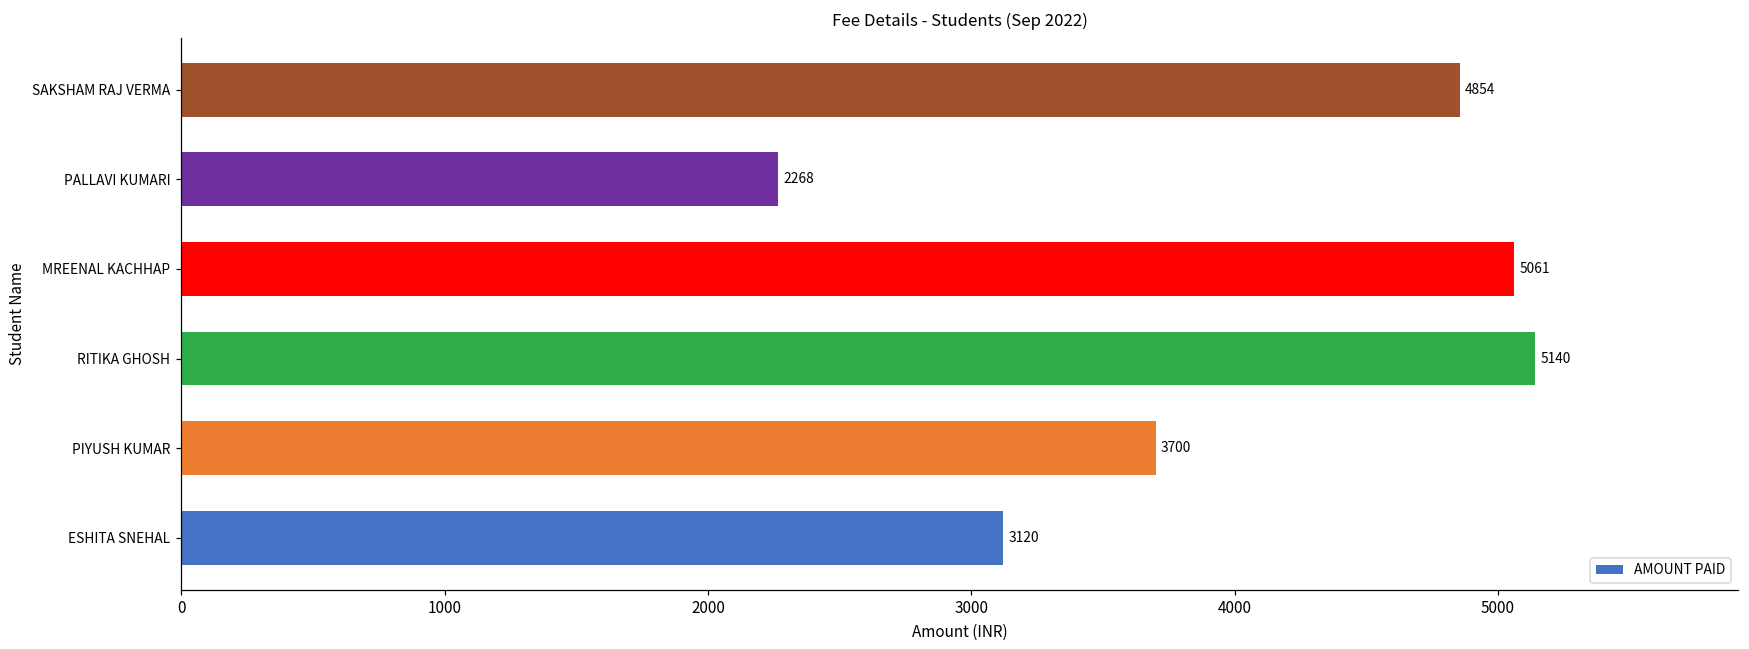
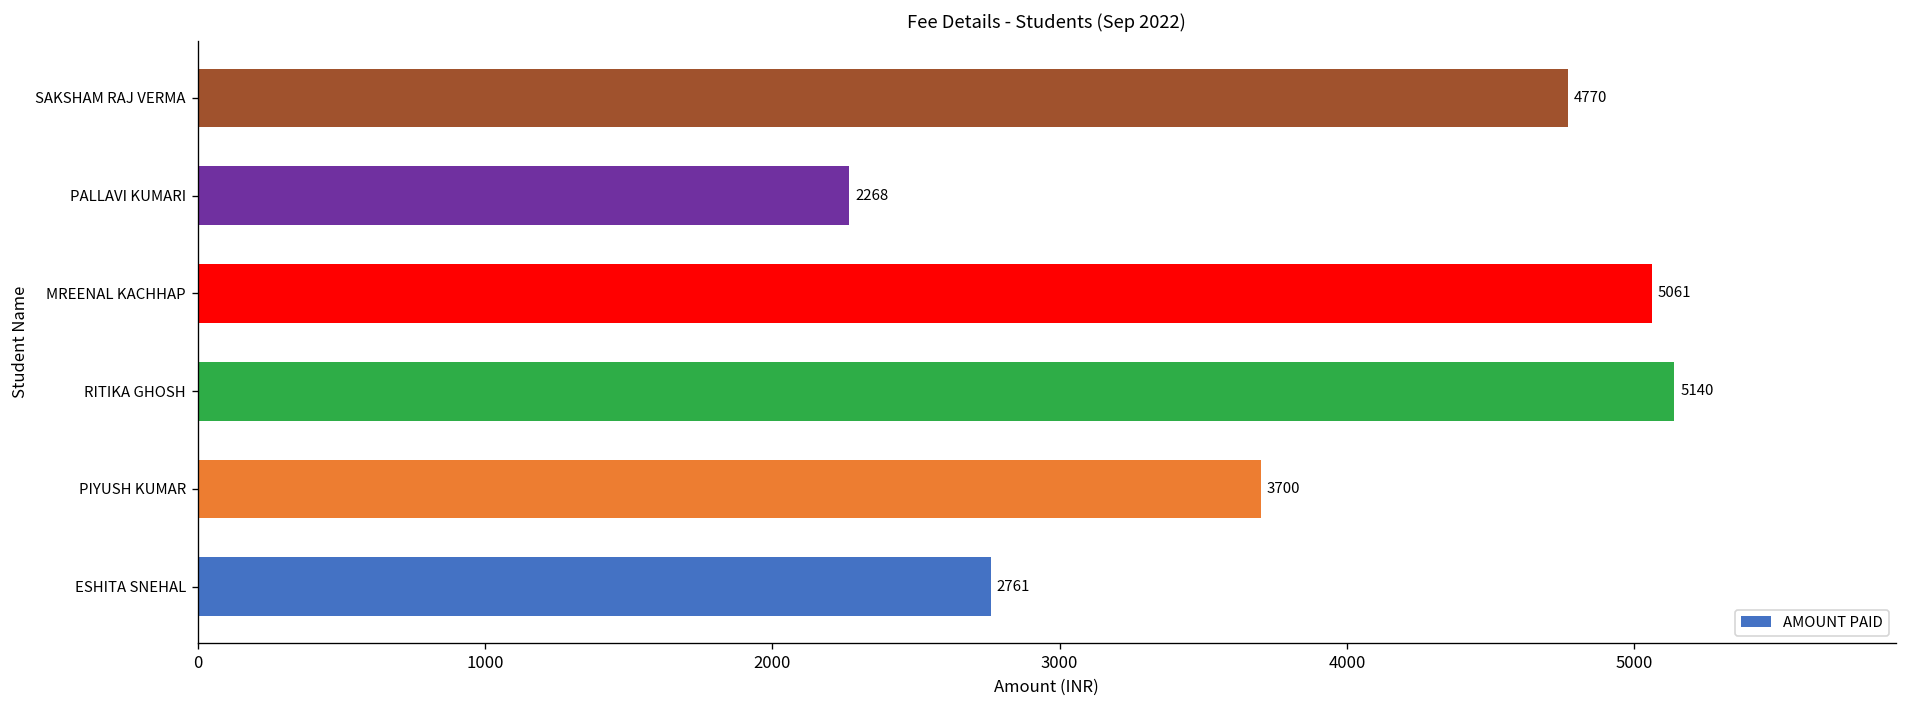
SAKSHAM RAJ VERMA: 4854 -> 4770
ESHITA SNEHAL: 3120 -> 2761
